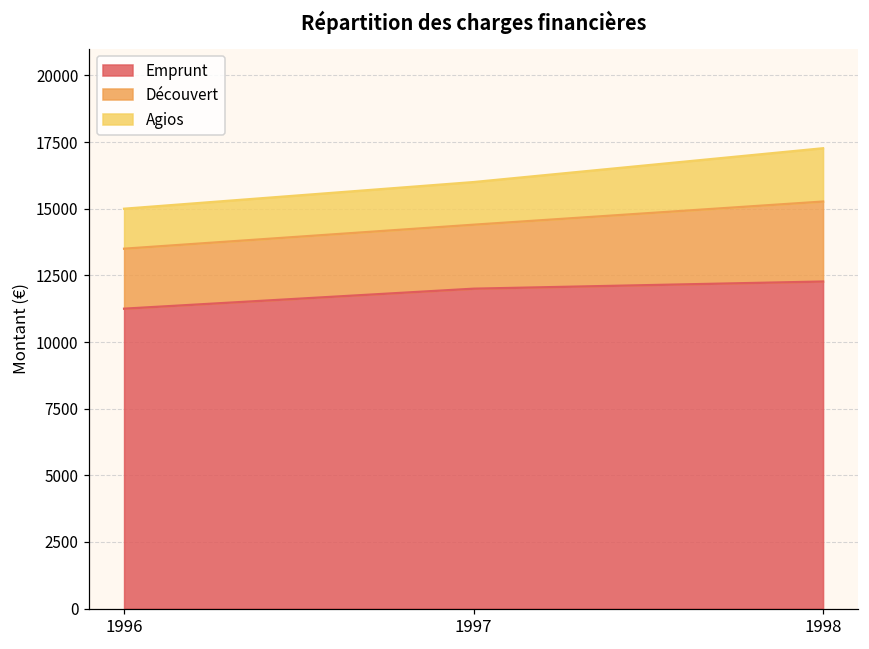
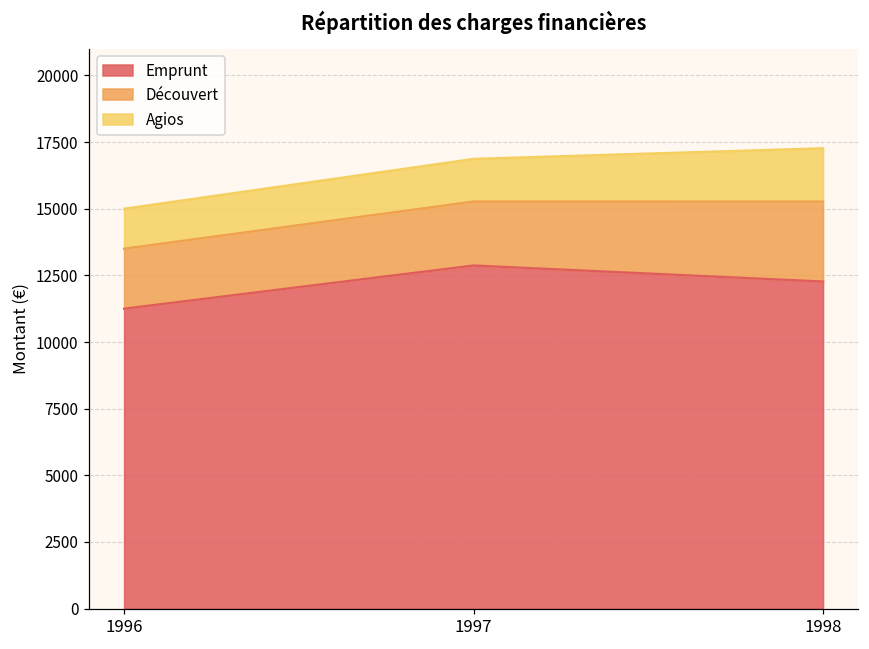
Emprunt, 1997: 12000 -> 12900
